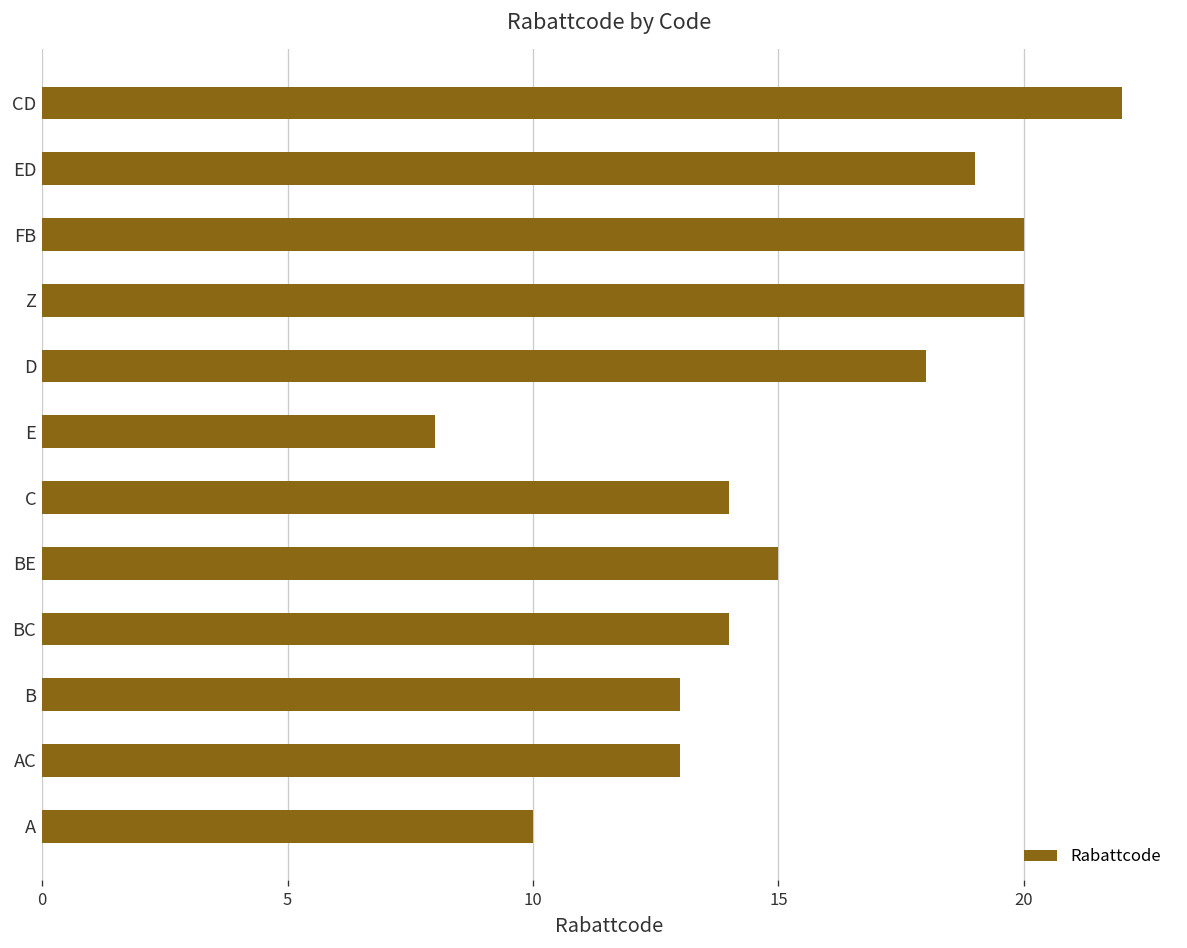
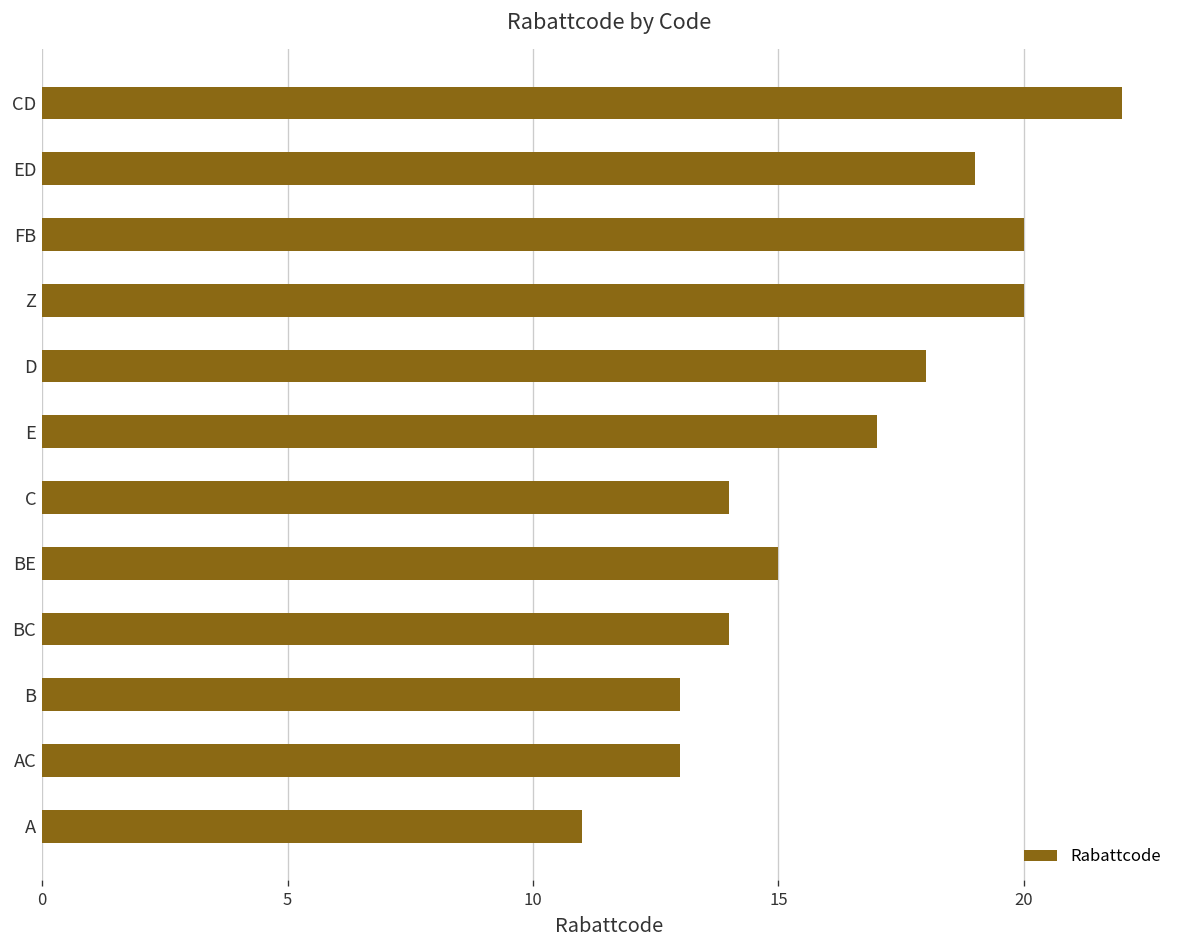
E: 8 -> 17
A: 10 -> 11
